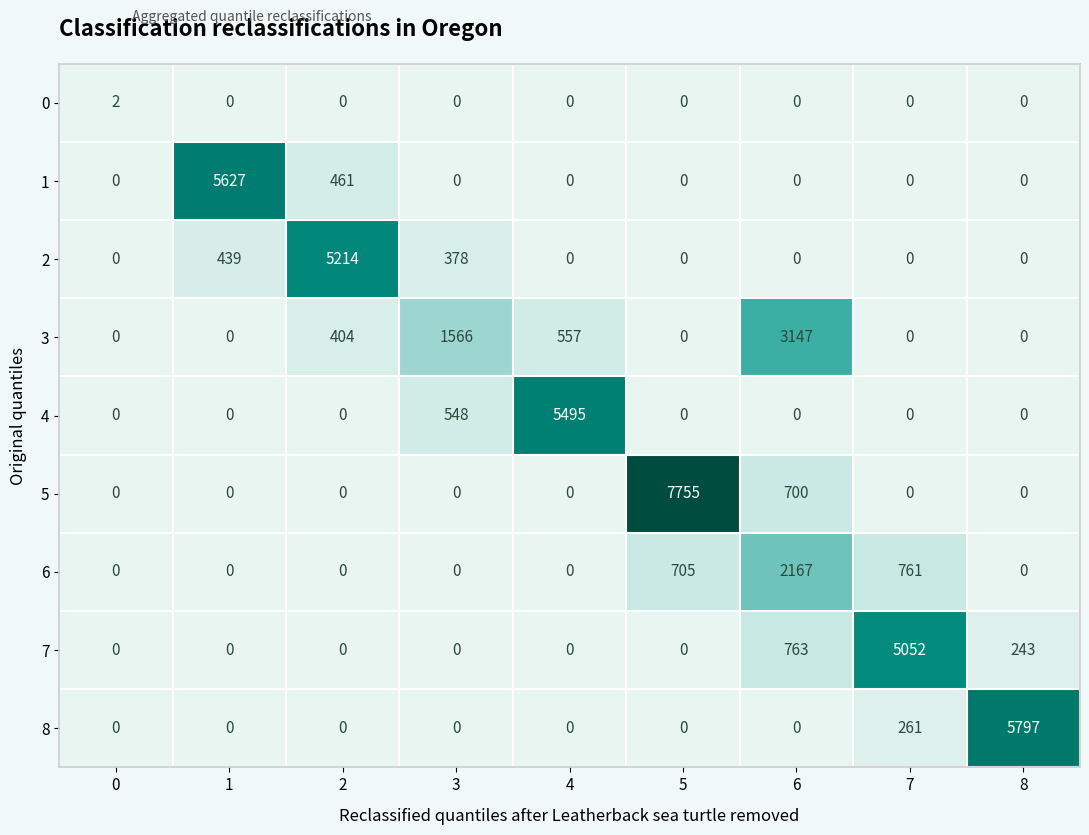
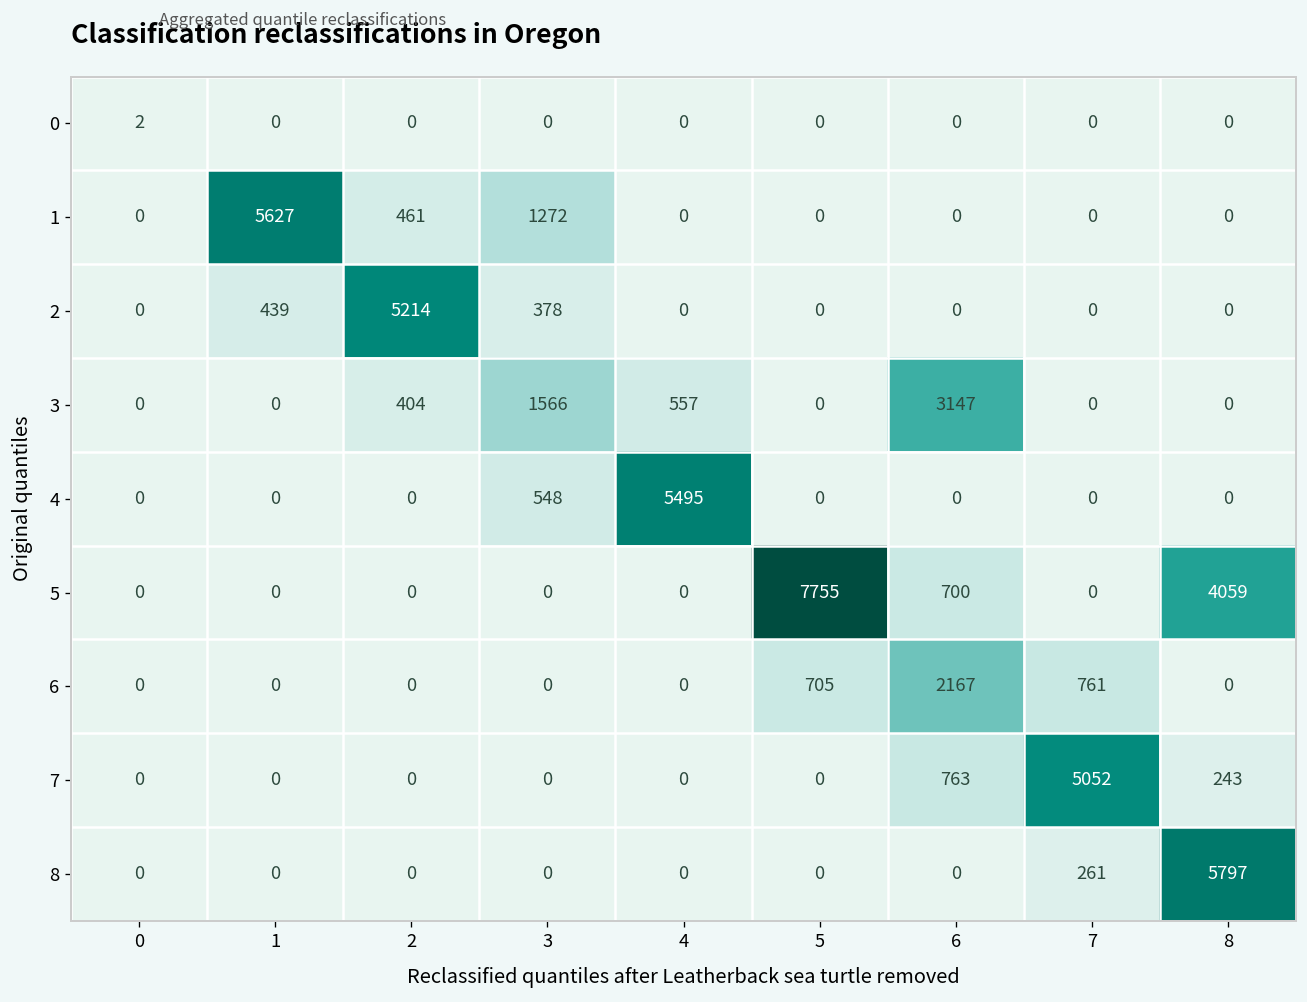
1, 3: 0 -> 1272
5, 8: 0 -> 4059
